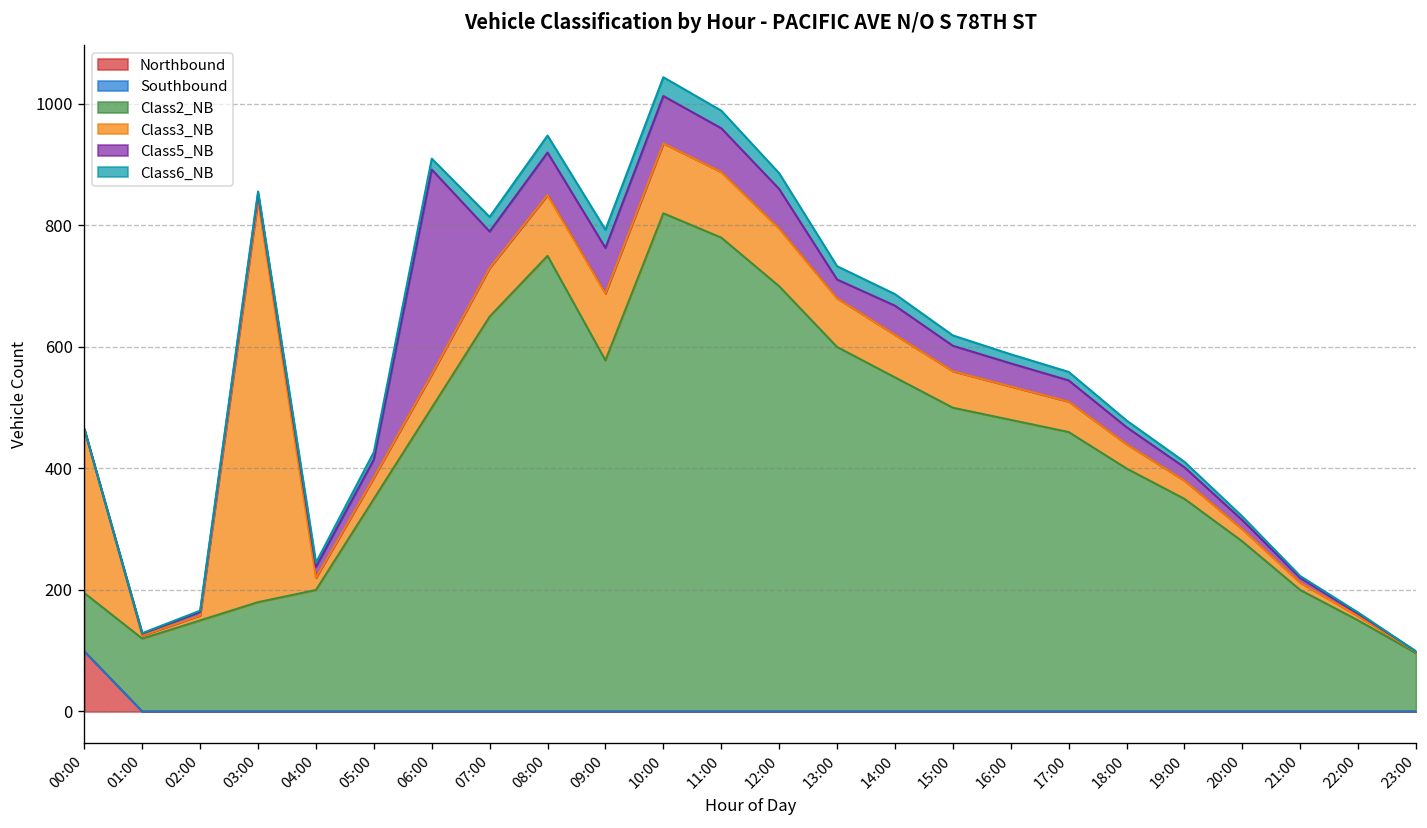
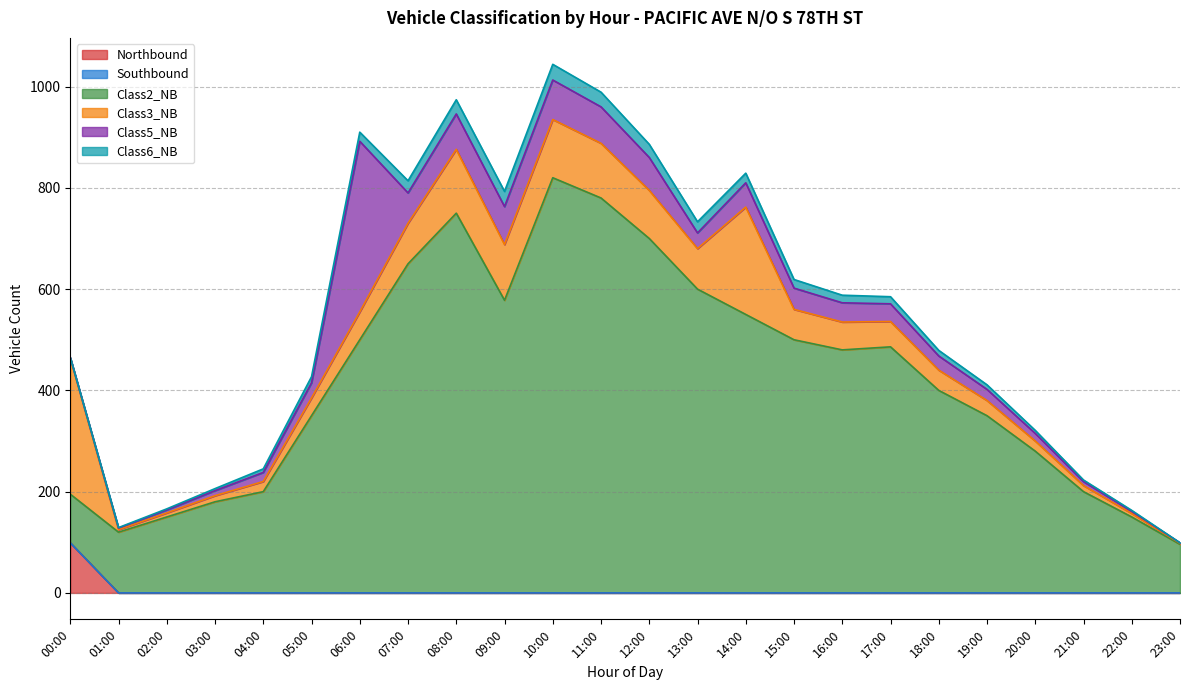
Class3_NB, 03:00: 660 -> 10
Class3_NB, 08:00: 100 -> 130
Class3_NB, 14:00: 70 -> 210
Class2_NB, 17:00: 460 -> 490
